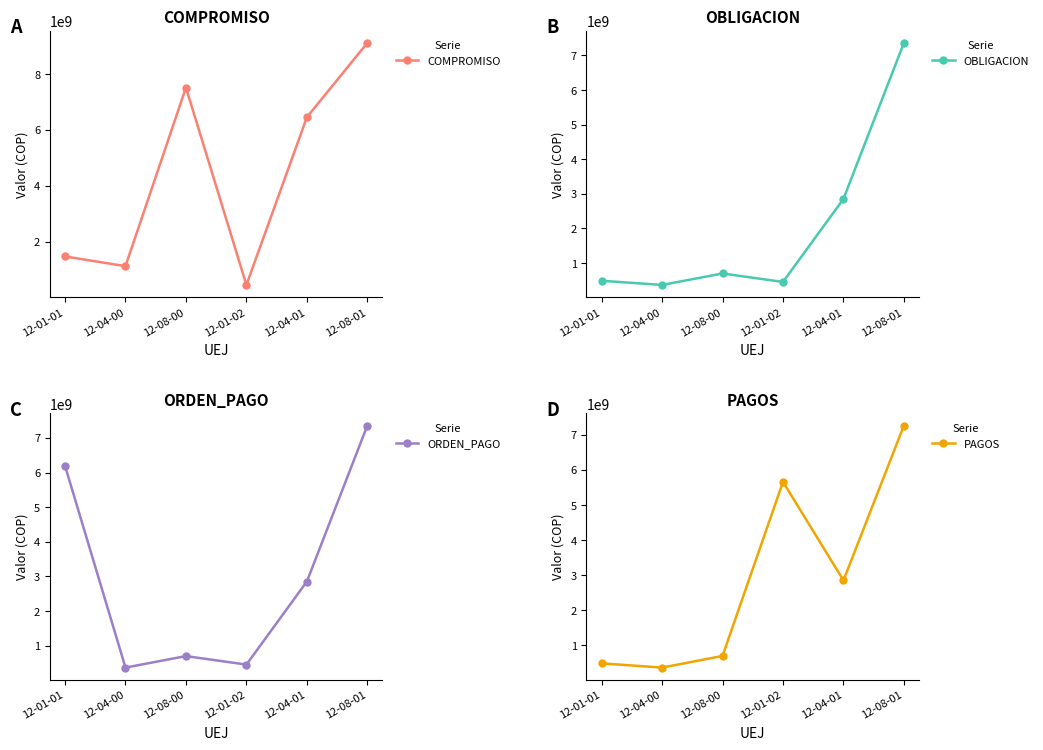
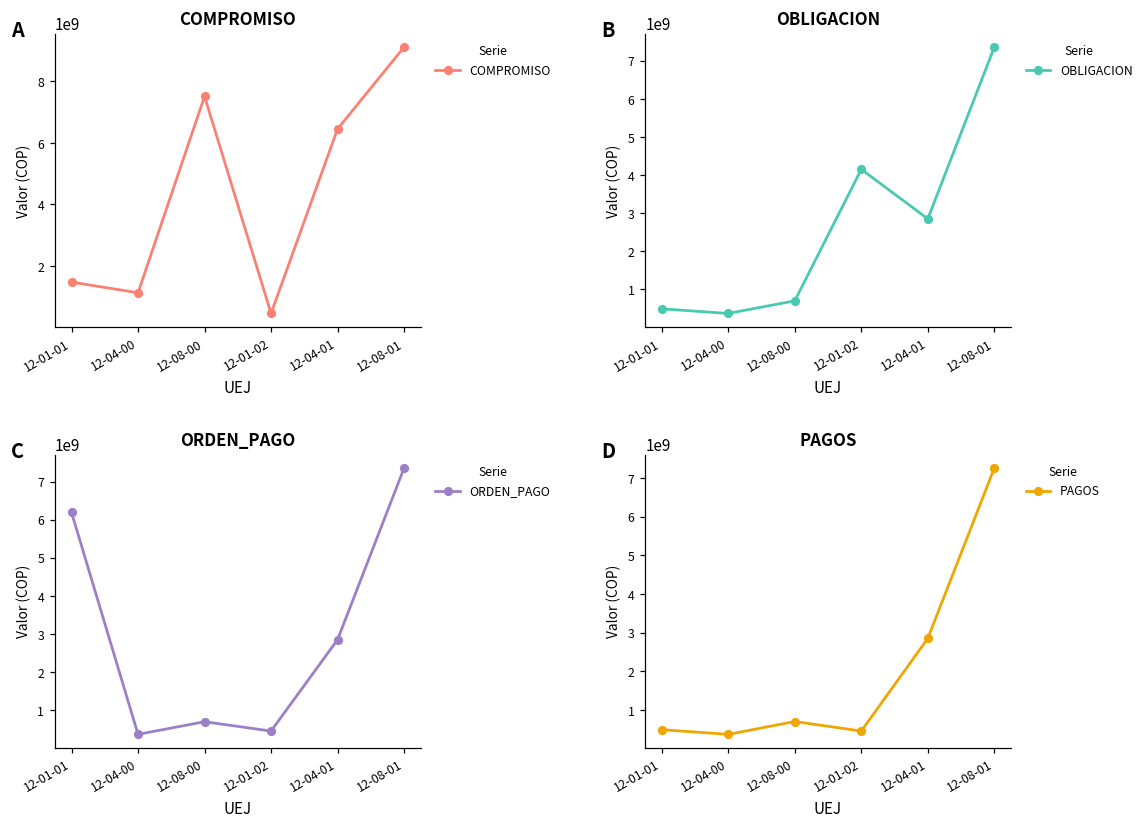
OBLIGACION, 12-01-02: 500000000 -> 4200000000
PAGOS, 12-01-02: 5700000000 -> 500000000
